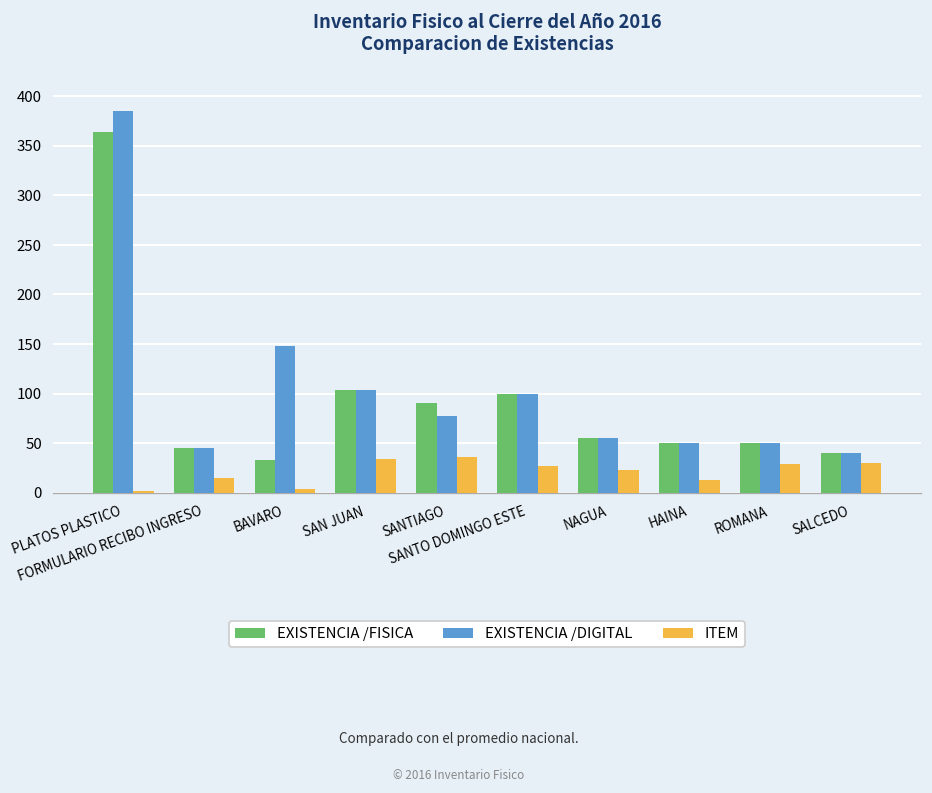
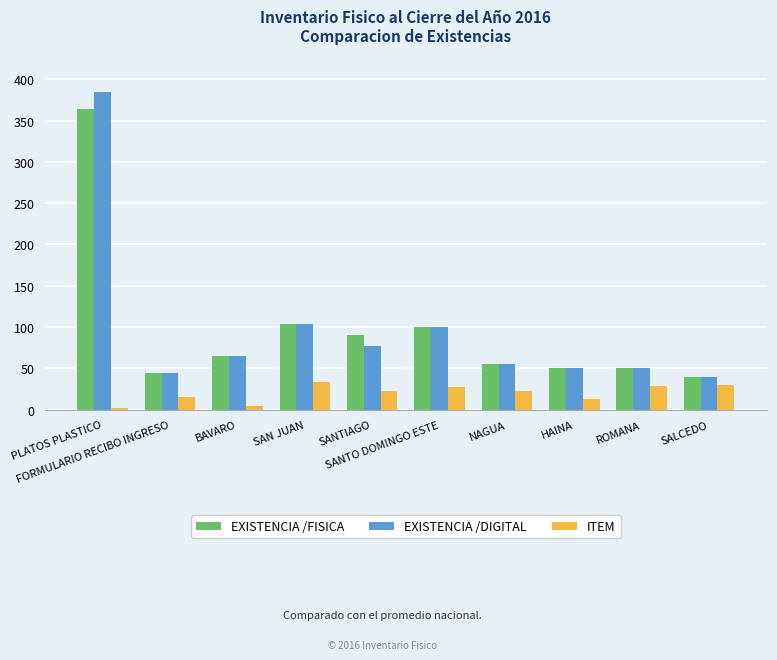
EXISTENCIA /FISICA, BAVARO: 30 -> 70
EXISTENCIA /DIGITAL, BAVARO: 150 -> 70
ITEM, SANTIAGO: 40 -> 20
